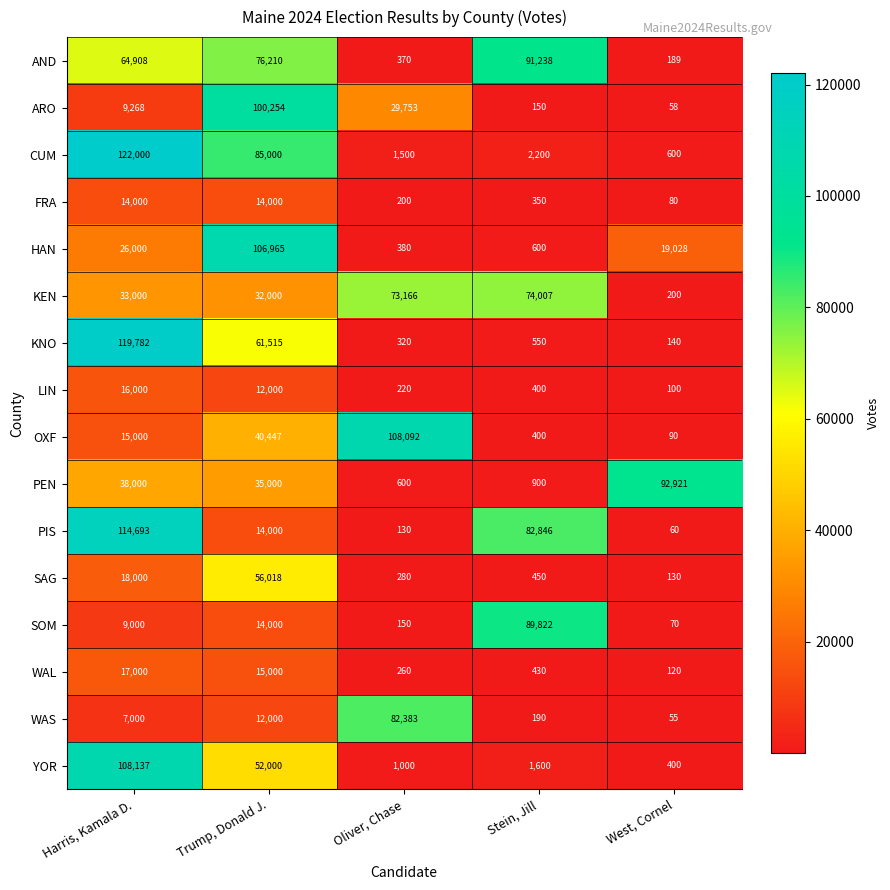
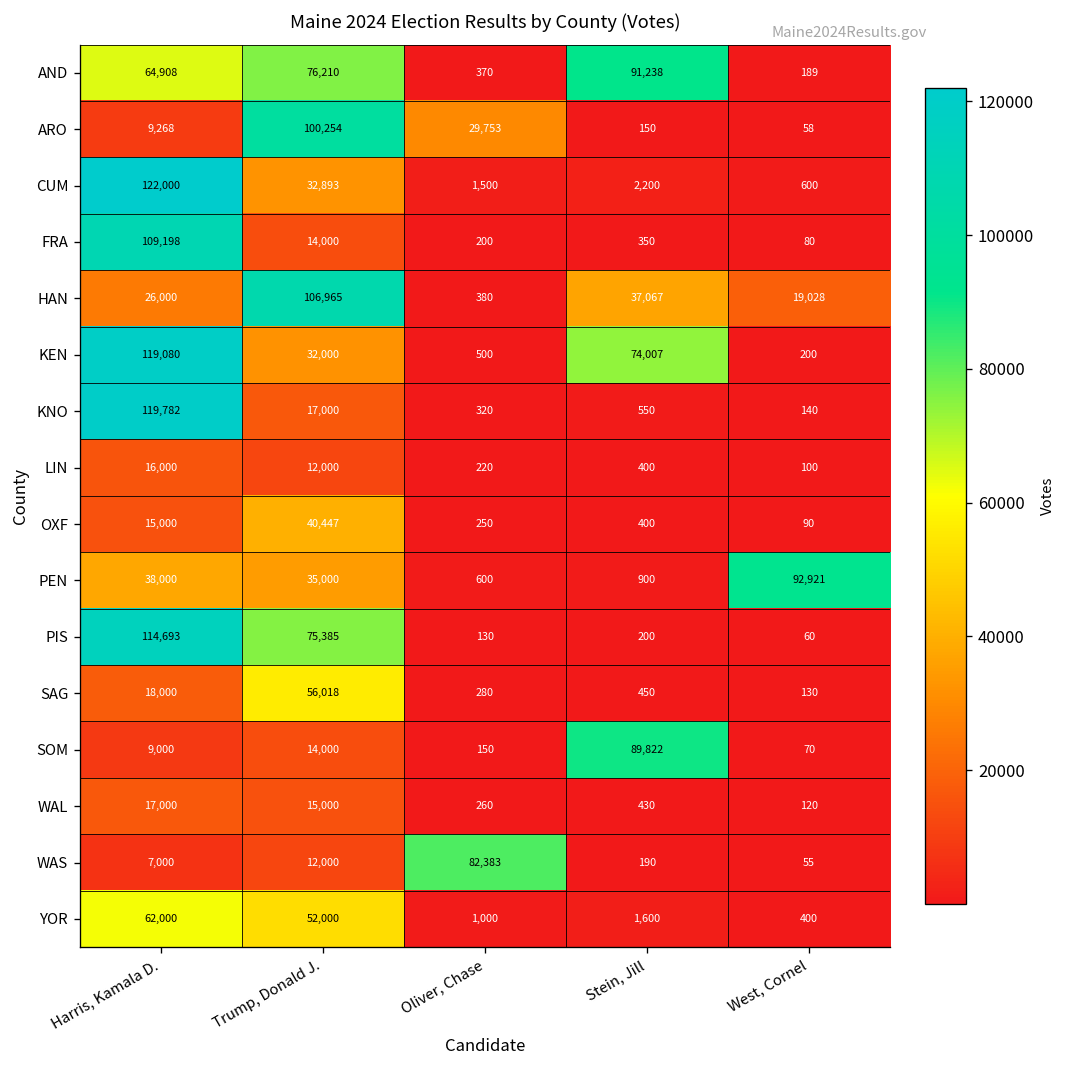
CUM, Trump, Donald J.: 85,000 -> 32,893
FRA, Harris, Kamala D.: 14,000 -> 109,198
HAN, Stein, Jill: 600 -> 37,067
KEN, Harris, Kamala D.: 33,000 -> 119,080
KEN, Oliver, Chase: 73,166 -> 500
KNO, Trump, Donald J.: 61,515 -> 17,000
OXF, Oliver, Chase: 108,092 -> 250
PIS, Trump, Donald J.: 14,000 -> 75,385
PIS, Stein, Jill: 82,846 -> 200
YOR, Harris, Kamala D.: 108,137 -> 62,000
